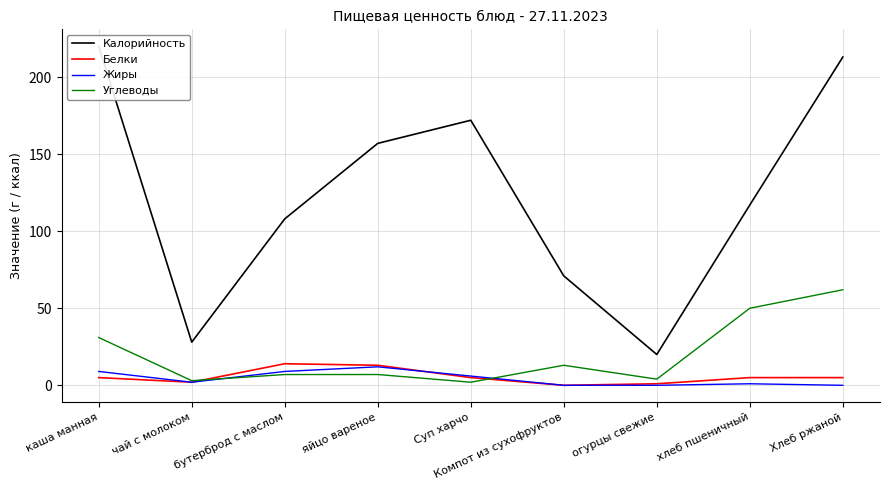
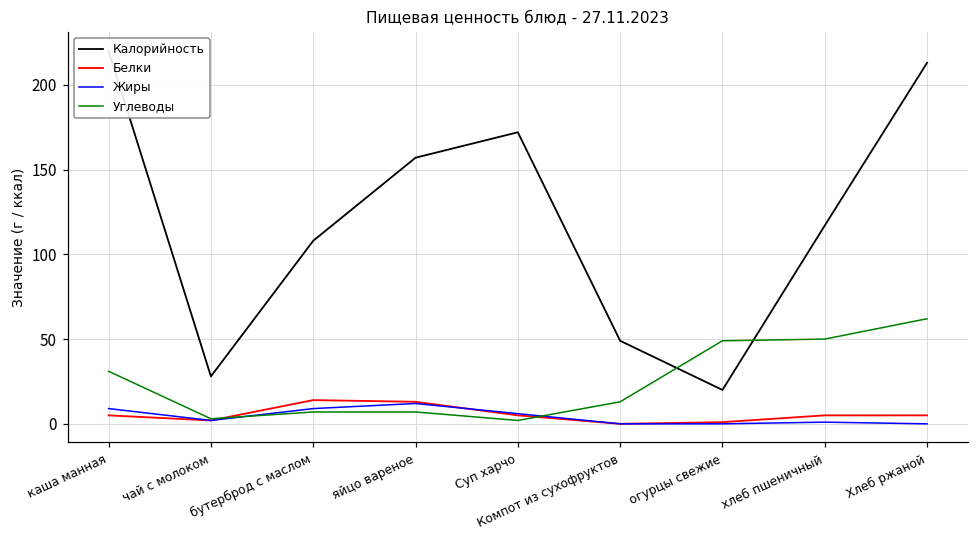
Калорийность, Компот из сухофруктов: 71 -> 49
Углеводы, огурцы свежие: 4 -> 49
